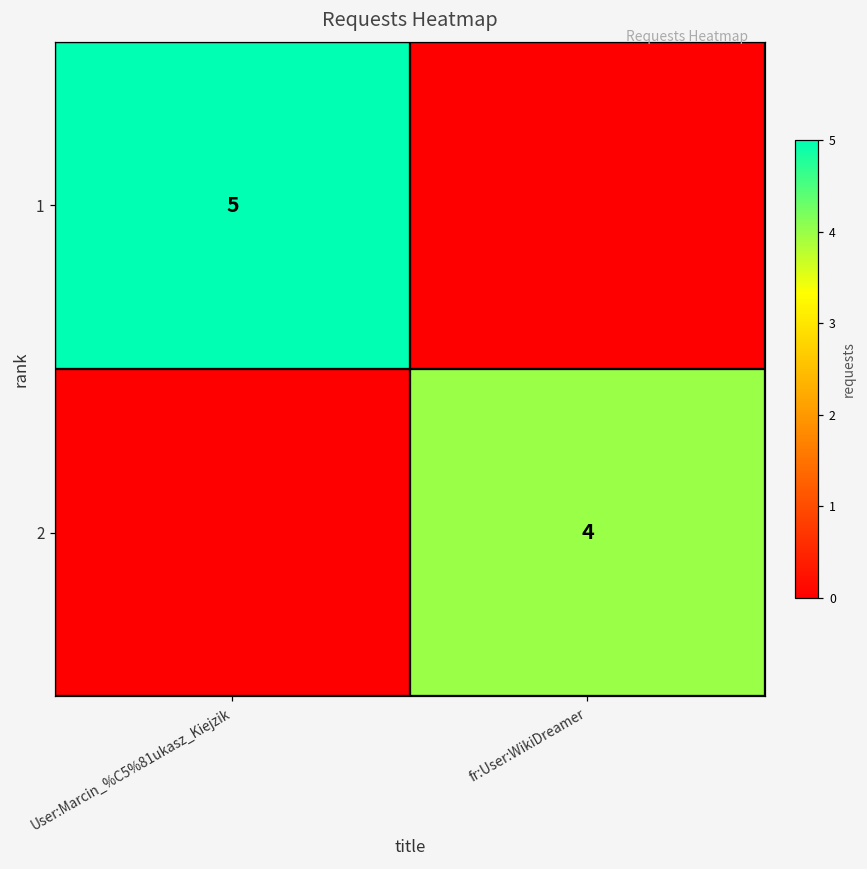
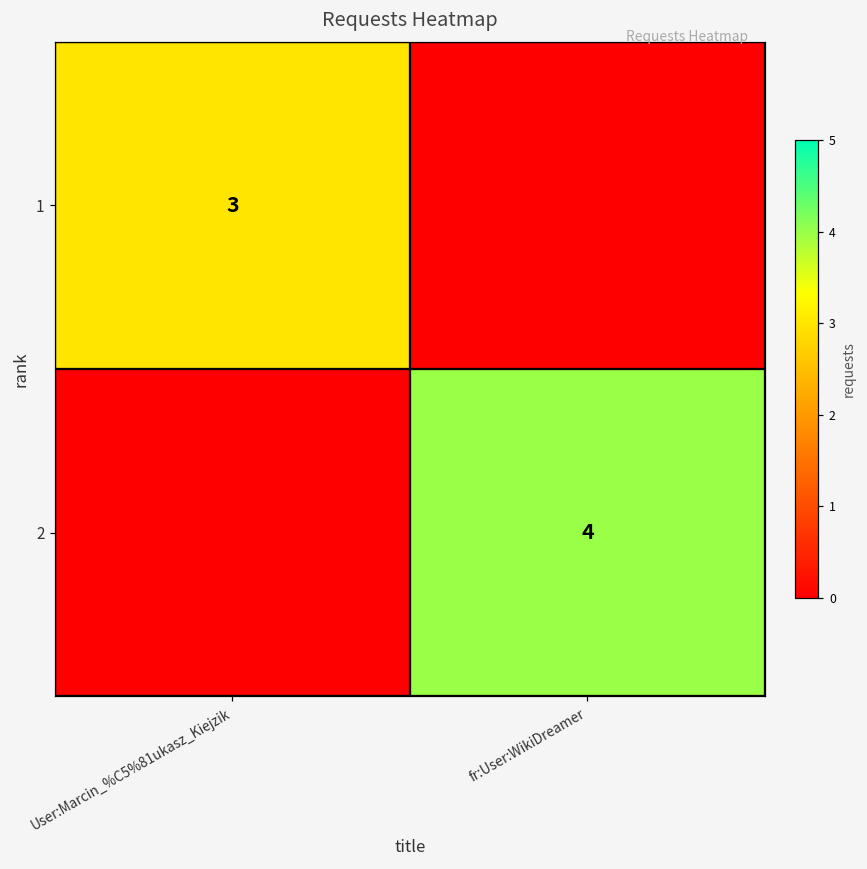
1, User:Marcin_%C5%81ukasz_Kiejzik: 5 -> 3
